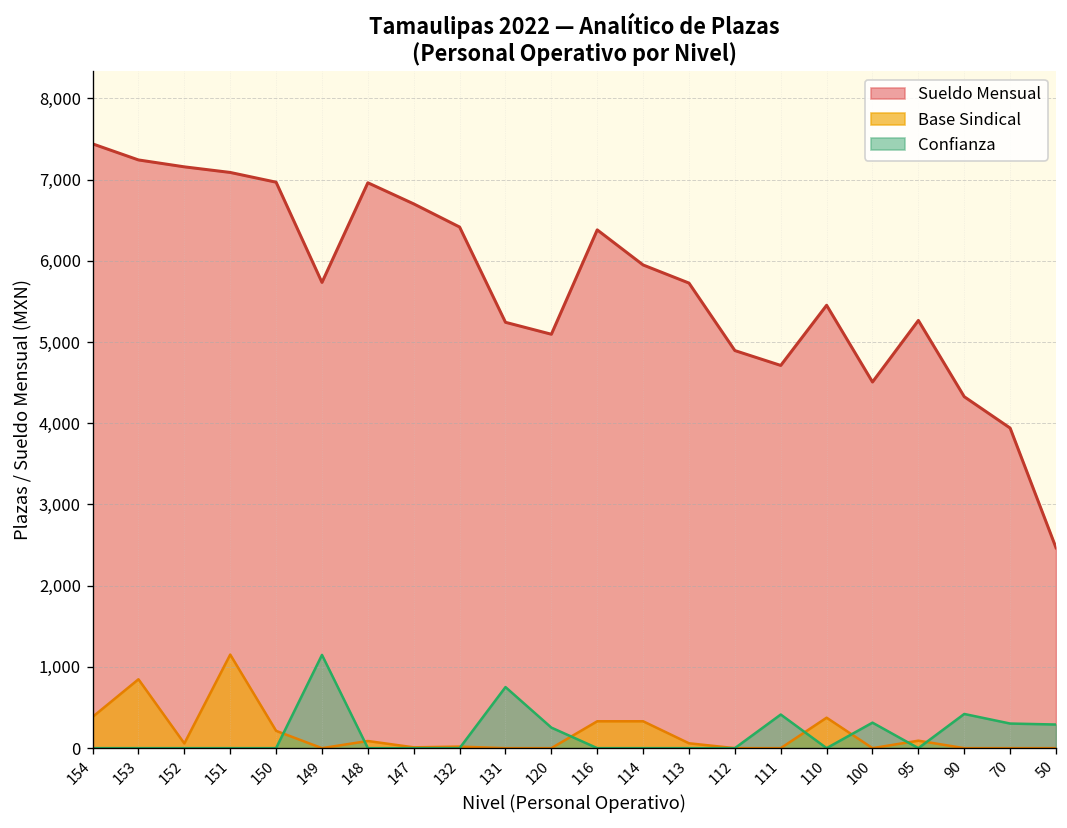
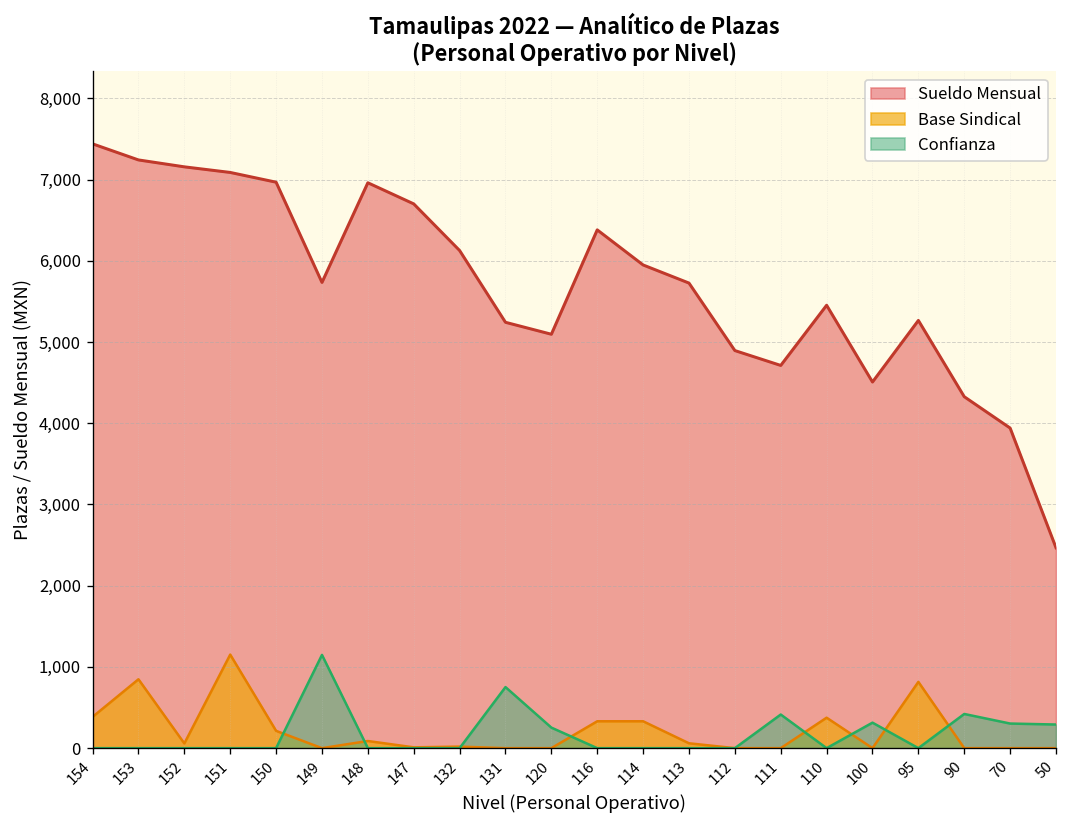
Sueldo Mensual, 132: 6,400 -> 6,100
Base Sindical, 95: 100 -> 800
